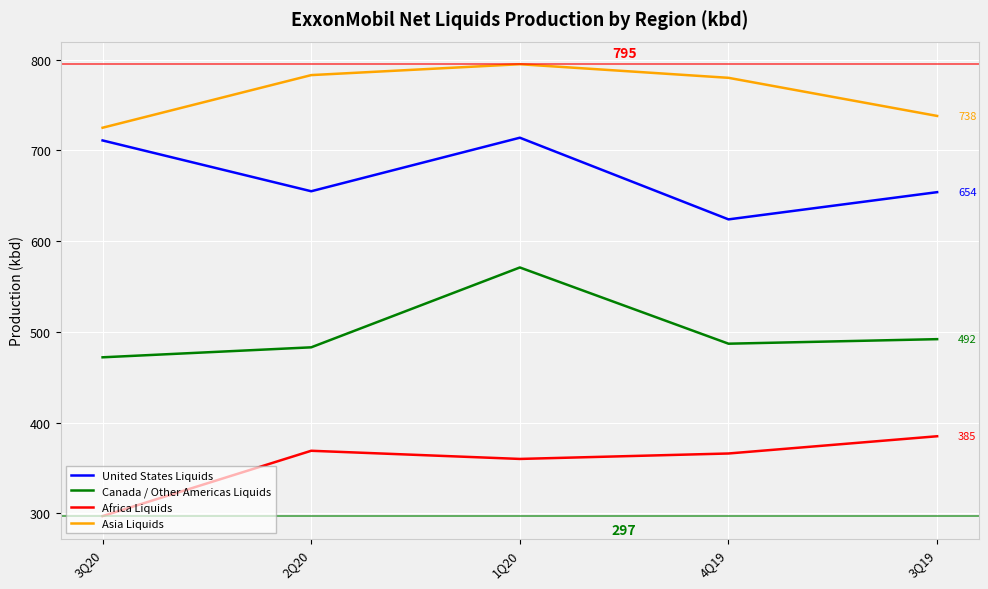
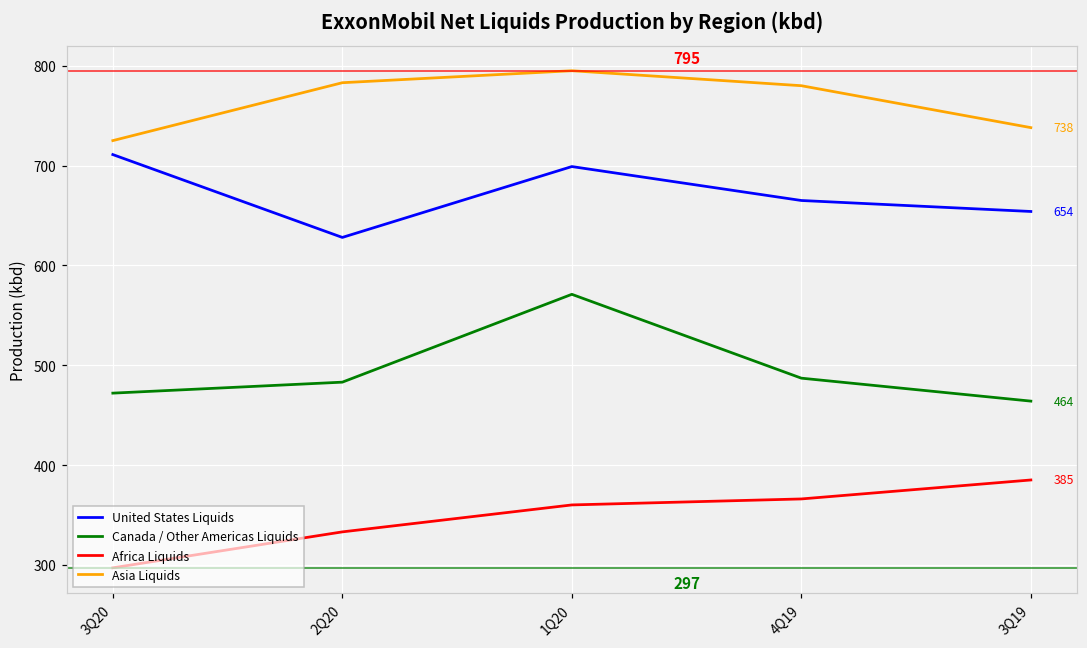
United States Liquids, 2Q20: 660 -> 630
Africa Liquids, 2Q20: 370 -> 330
United States Liquids, 1Q20: 710 -> 700
United States Liquids, 4Q19: 620 -> 670
Canada / Other Americas Liquids, 3Q19: 492 -> 464
